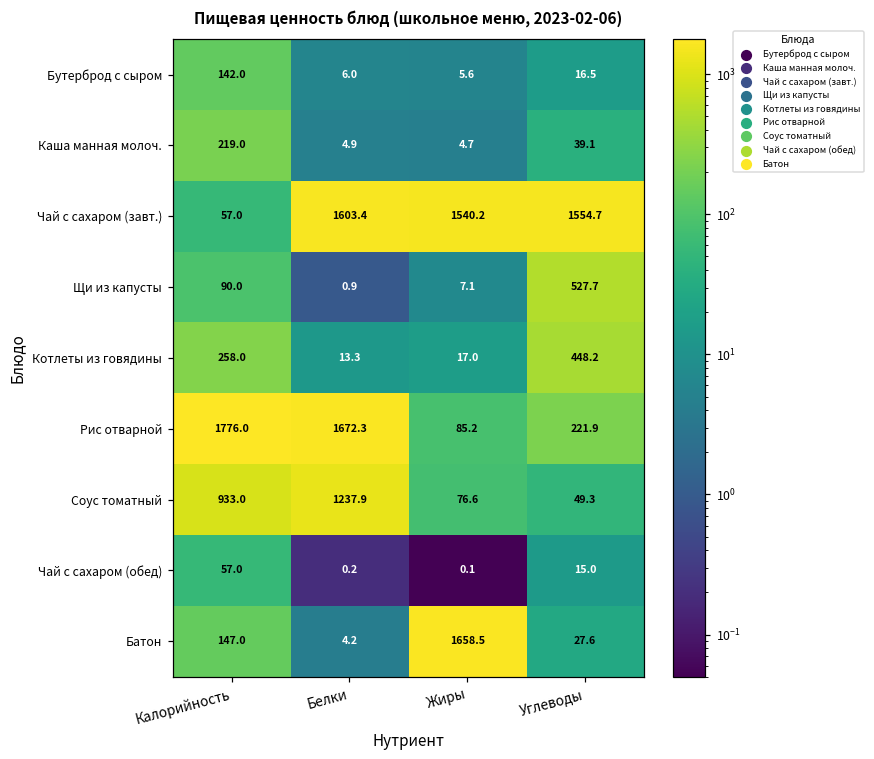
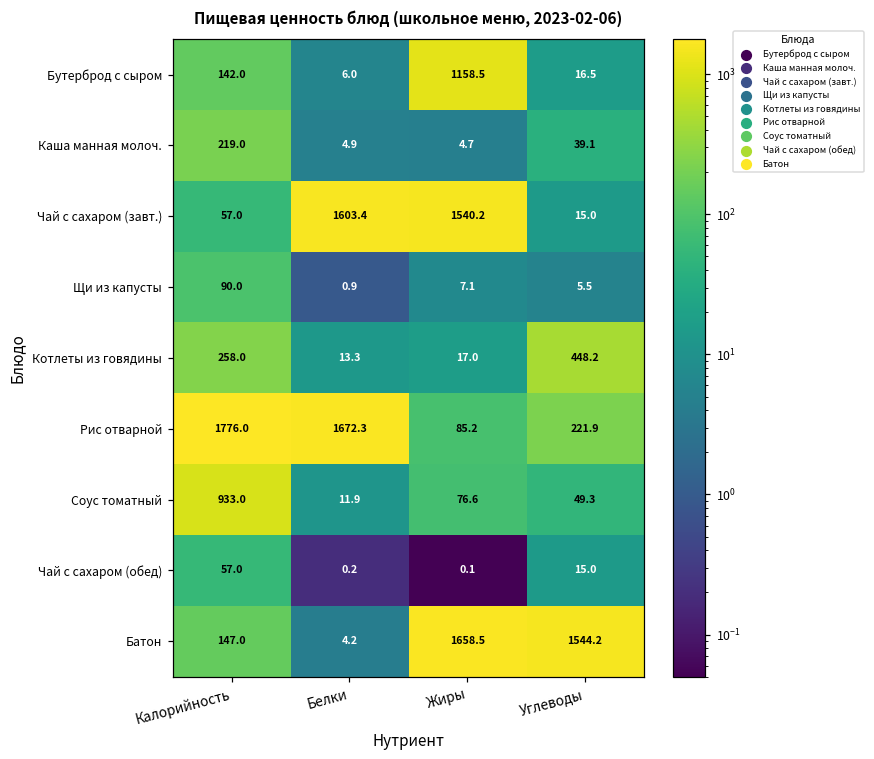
Бутерброд с сыром, Жиры: 5.6 -> 1158.5
Чай с сахаром (завт.), Углеводы: 1554.7 -> 15.0
Щи из капусты, Углеводы: 527.7 -> 5.5
Соус томатный, Белки: 1237.9 -> 11.9
Батон, Углеводы: 27.6 -> 1544.2
